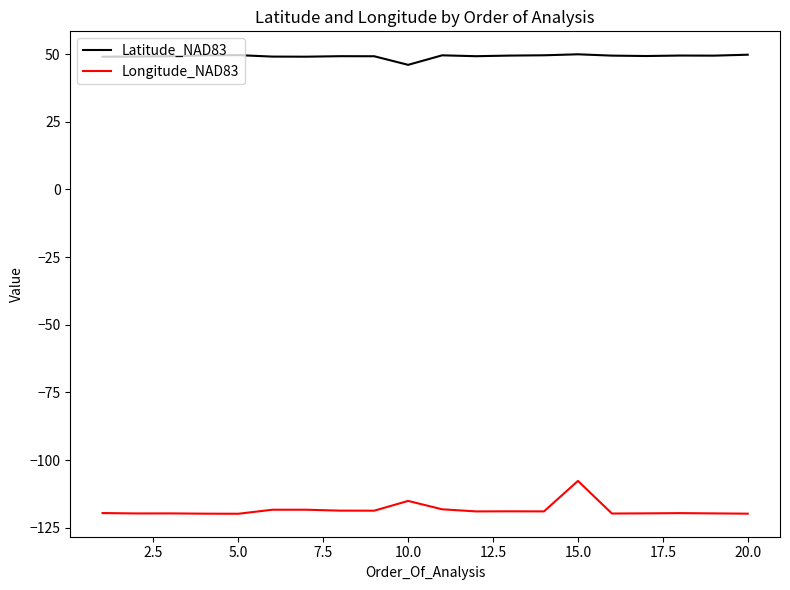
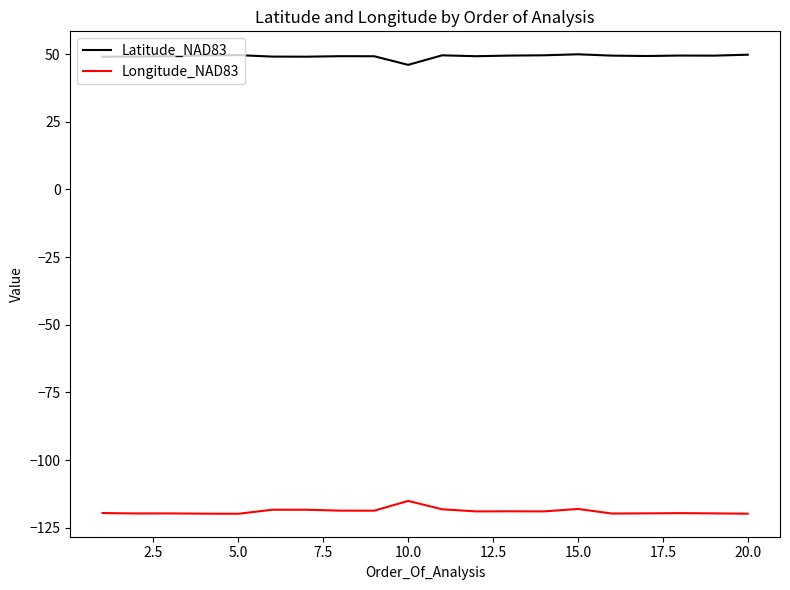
Longitude_NAD83, 15.0: -108 -> -118
